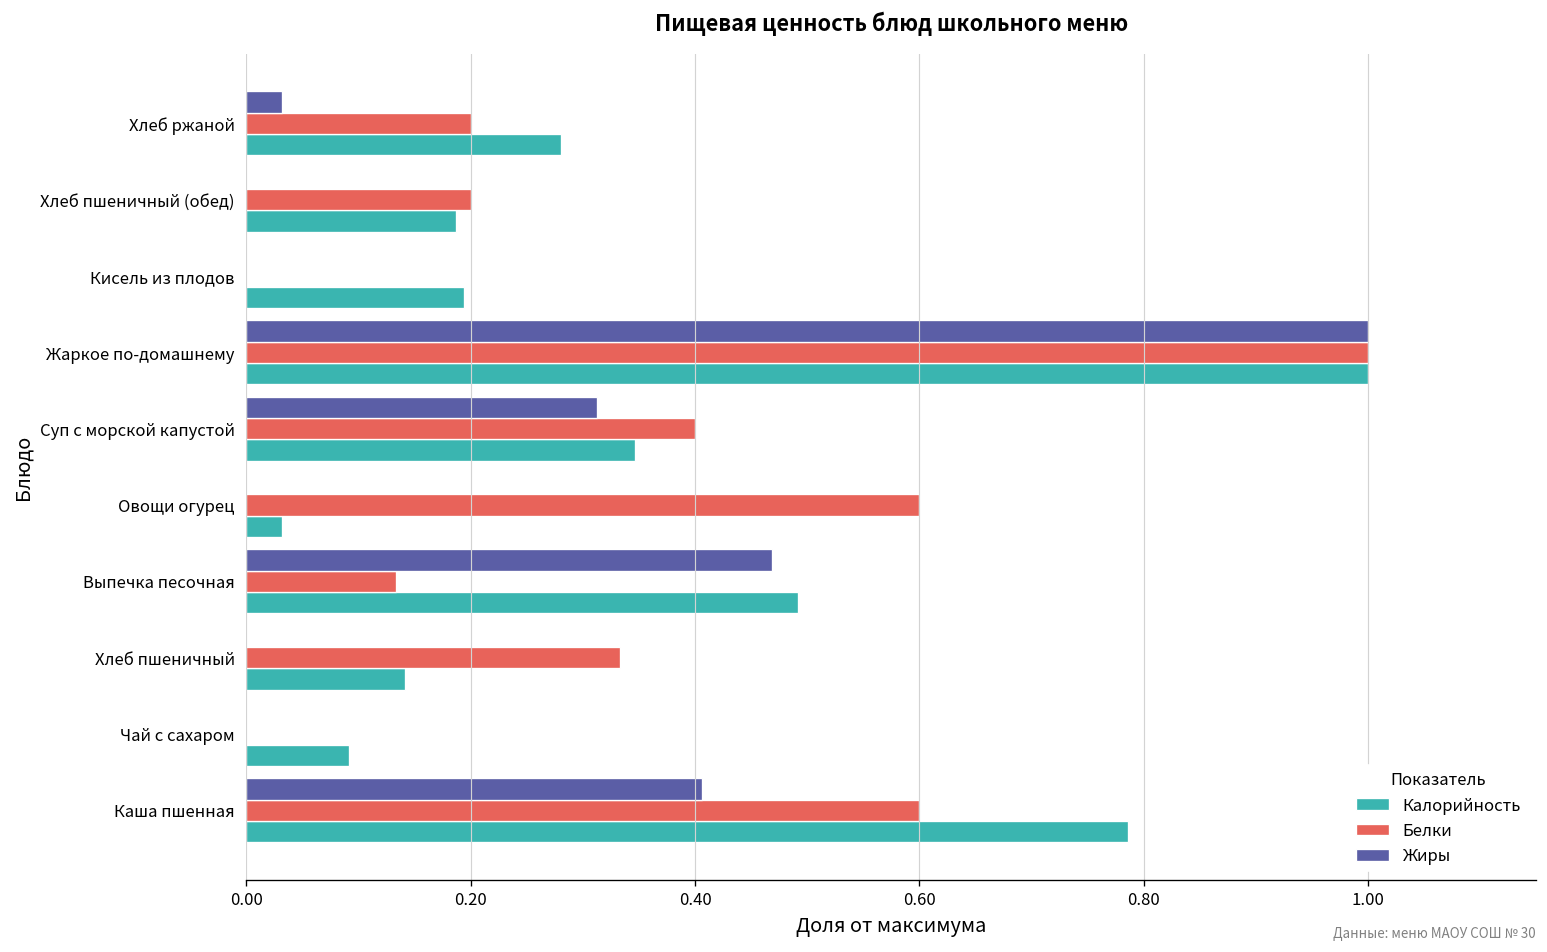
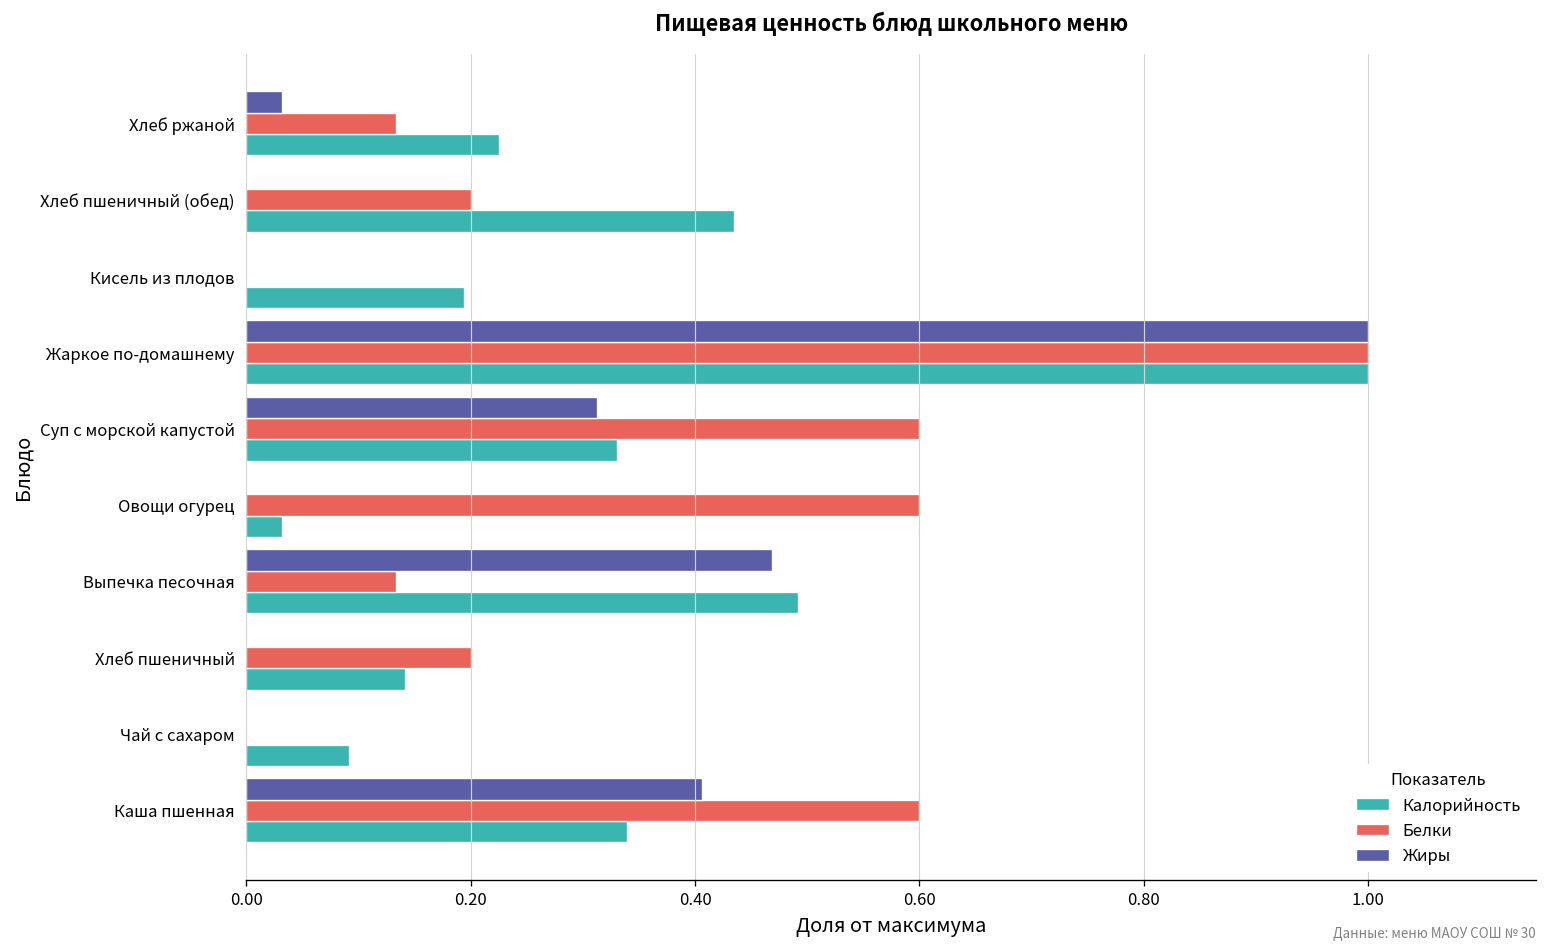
Белки, Хлеб ржаной: 0.20 -> 0.13
Калорийность, Хлеб ржаной: 0.28 -> 0.23
Калорийность, Хлеб пшеничный (обед): 0.19 -> 0.44
Белки, Суп с морской капустой: 0.40 -> 0.60
Калорийность, Суп с морской капустой: 0.35 -> 0.33
Белки, Хлеб пшеничный: 0.33 -> 0.20
Калорийность, Каша пшенная: 0.79 -> 0.34
